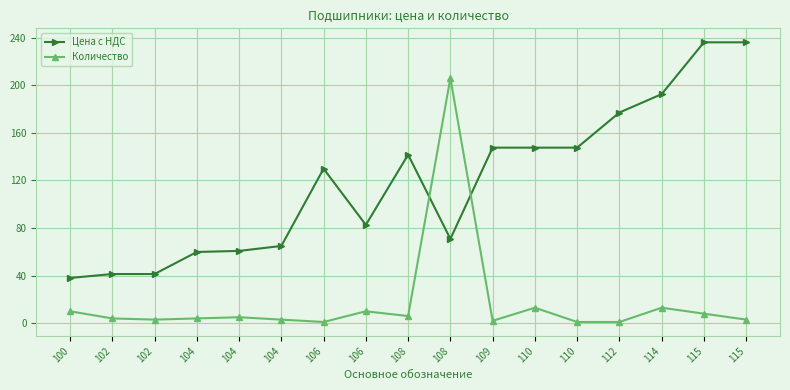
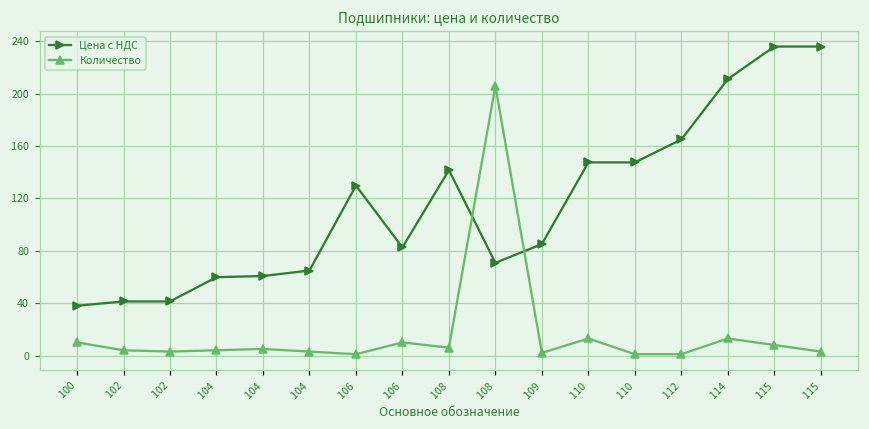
Цена с НДС, 109: 148 -> 85
Цена с НДС, 112: 177 -> 165
Цена с НДС, 114: 192 -> 211
